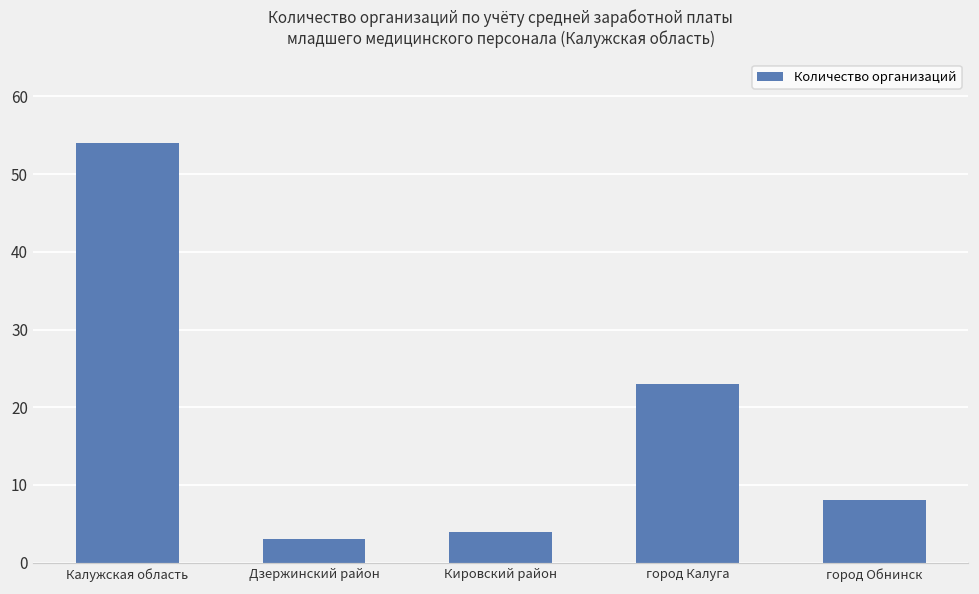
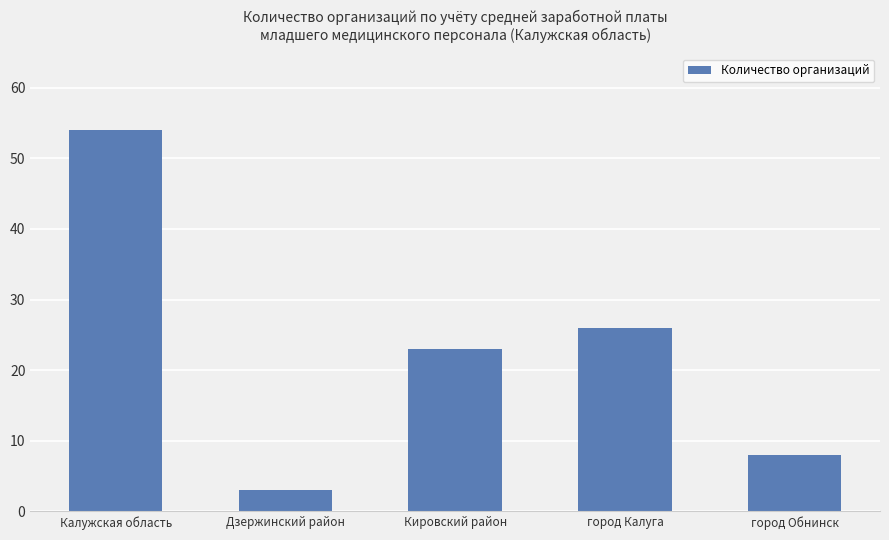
Кировский район: 4 -> 23
город Калуга: 23 -> 26
